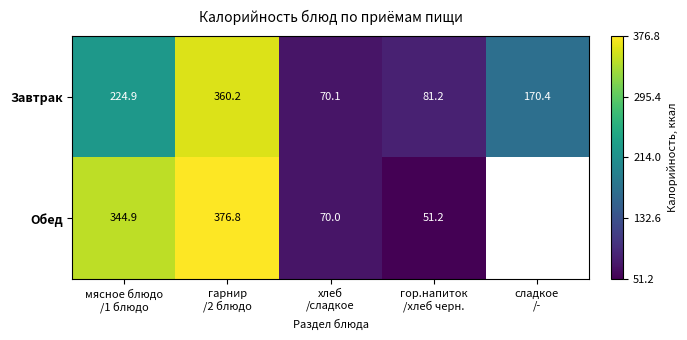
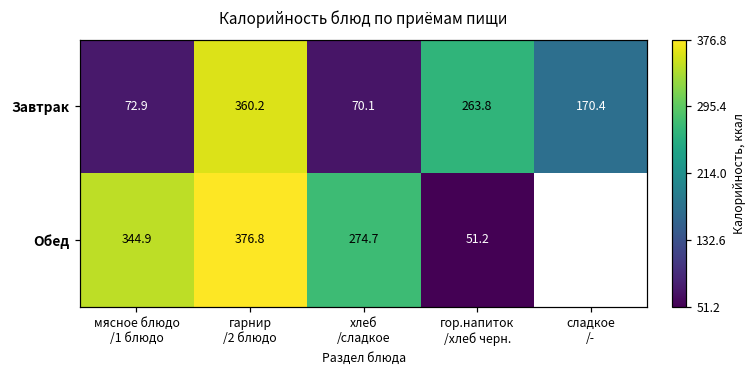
Завтрак, мясное блюдо /1 блюдо: 224.9 -> 72.9
Завтрак, гор.напиток /хлеб черн.: 81.2 -> 263.8
Обед, хлеб /сладкое: 70.0 -> 274.7
